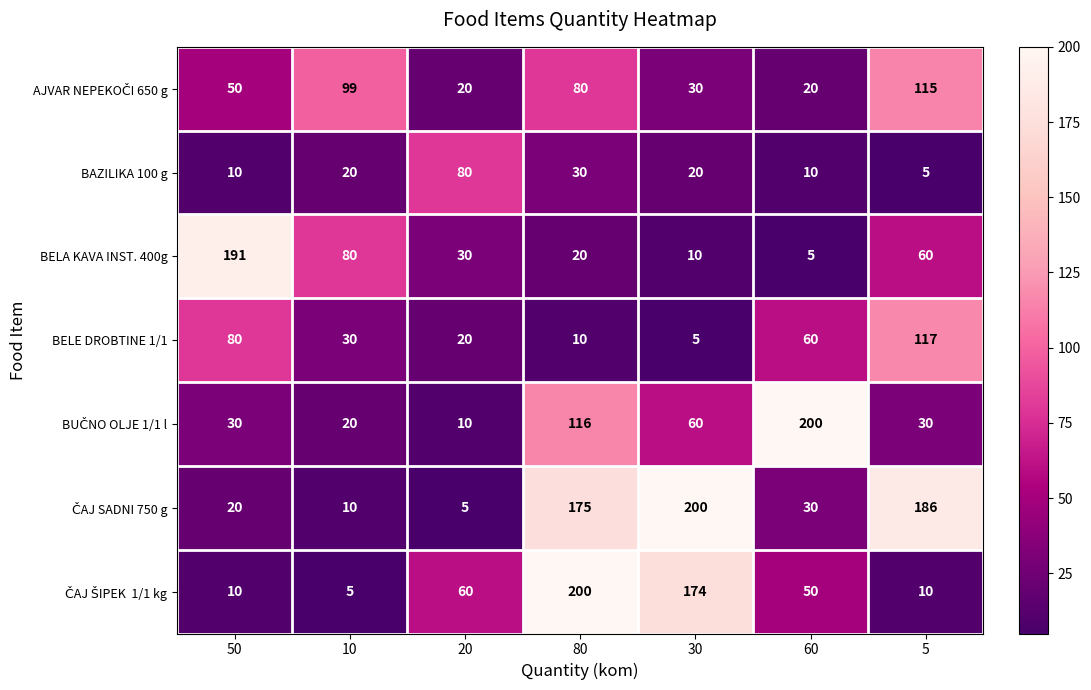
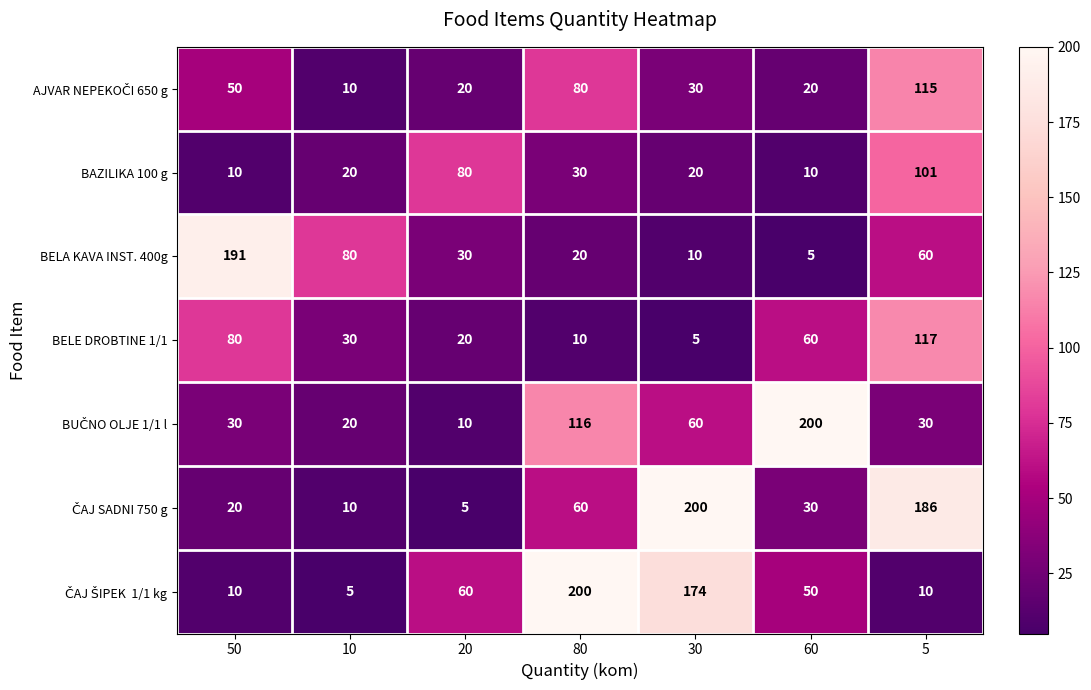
AJVAR NEPEKOČI 650 g, 10: 99 -> 10
BAZILIKA 100 g, 5: 5 -> 101
ČAJ SADNI 750 g, 80: 175 -> 60
